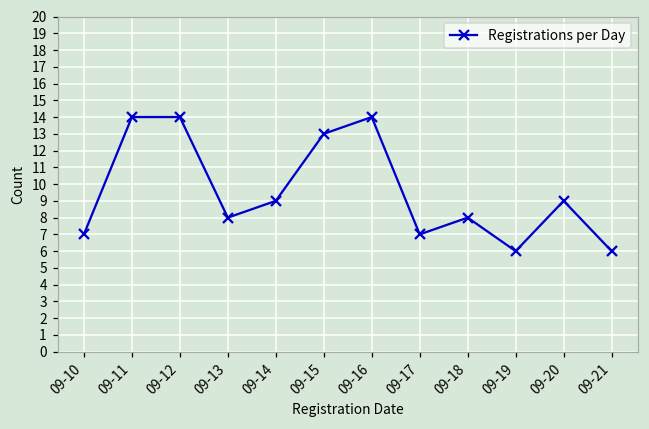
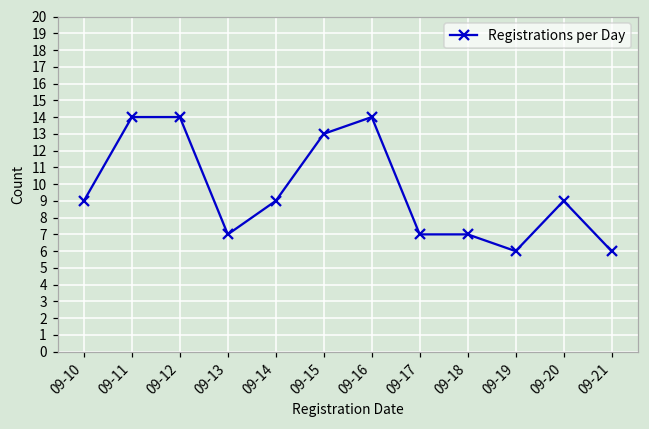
09-10: 7 -> 9
09-13: 8 -> 7
09-18: 8 -> 7
